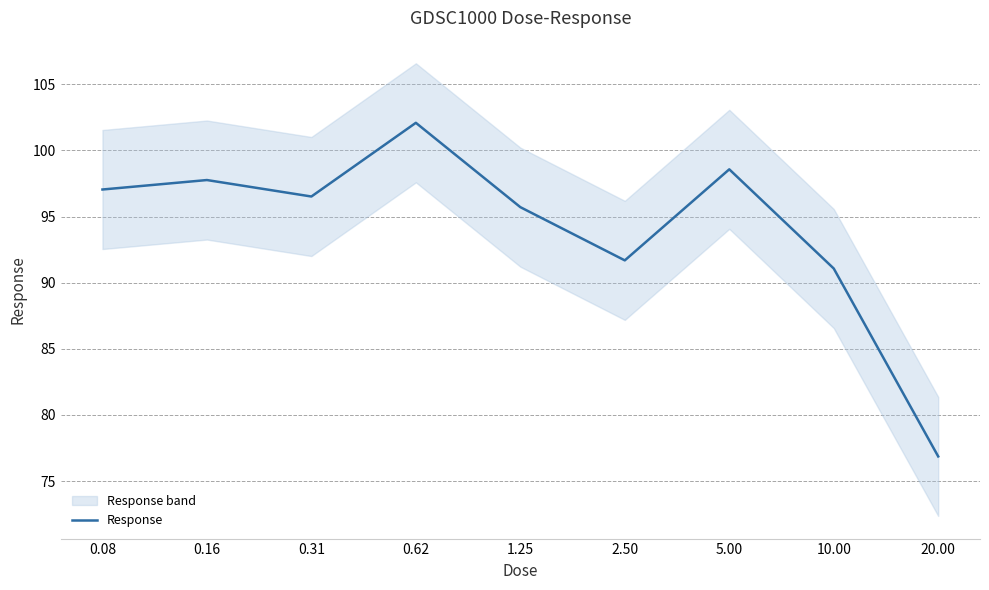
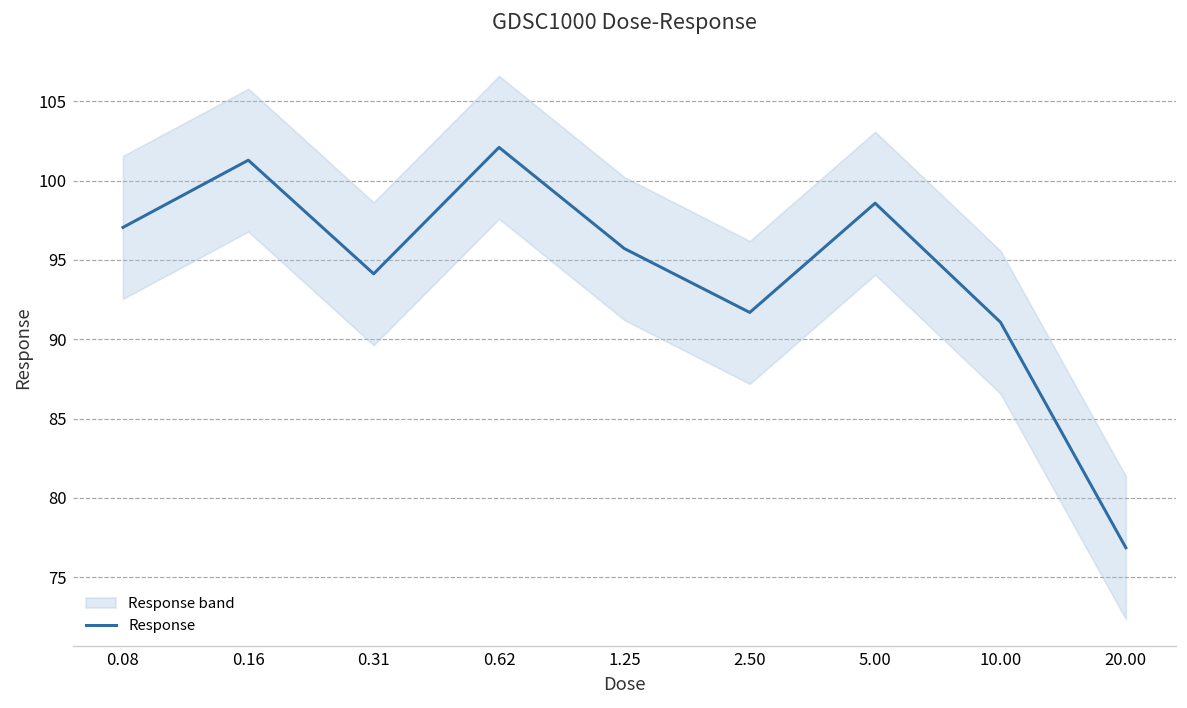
Response, 0.16: 97.8 -> 101.3
Response, 0.31: 96.5 -> 94.1
